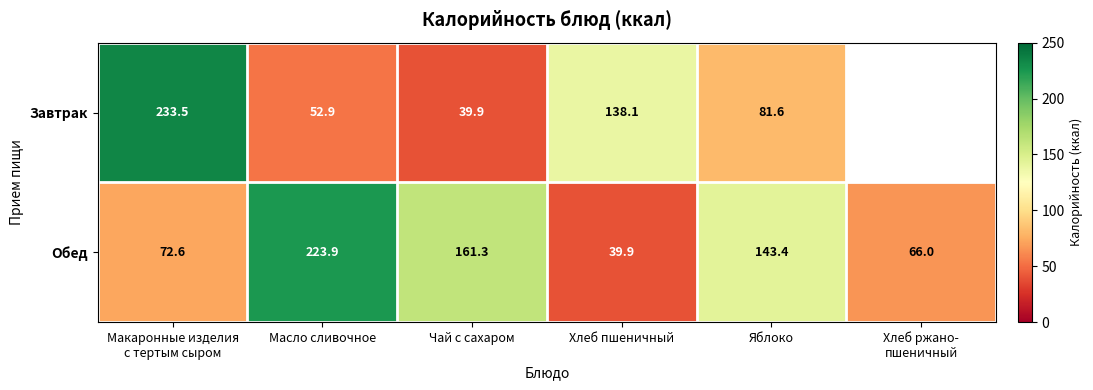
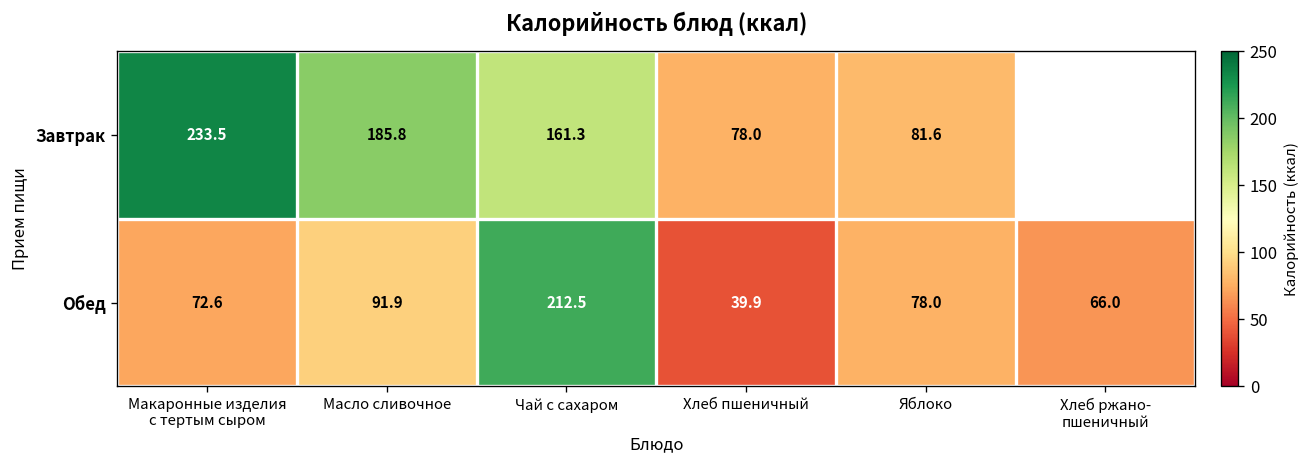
Завтрак, Масло сливочное: 52.9 -> 185.8
Завтрак, Чай с сахаром: 39.9 -> 161.3
Завтрак, Хлеб пшеничный: 138.1 -> 78.0
Обед, Масло сливочное: 223.9 -> 91.9
Обед, Чай с сахаром: 161.3 -> 212.5
Обед, Яблоко: 143.4 -> 78.0
